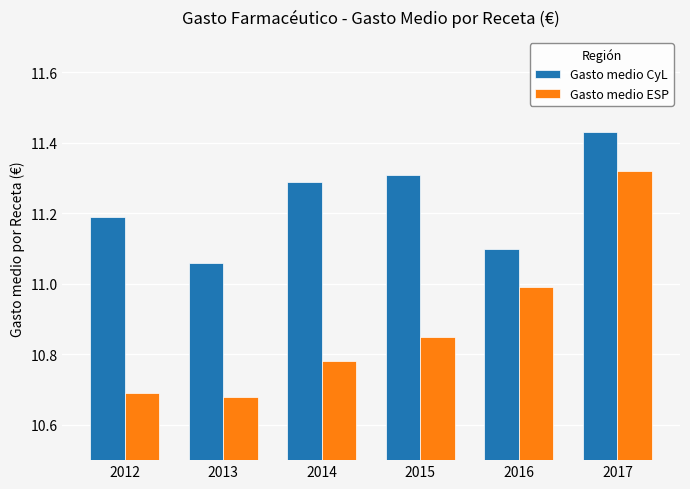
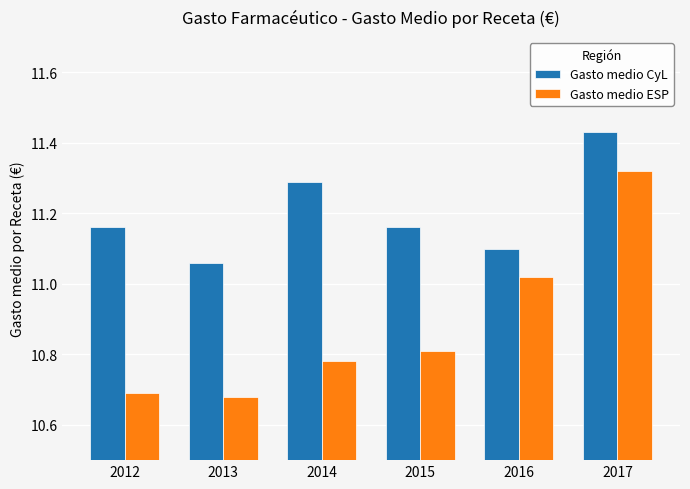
Gasto medio CyL, 2012: 11.19 -> 11.16
Gasto medio CyL, 2015: 11.31 -> 11.16
Gasto medio ESP, 2015: 10.85 -> 10.81
Gasto medio ESP, 2016: 10.99 -> 11.02
